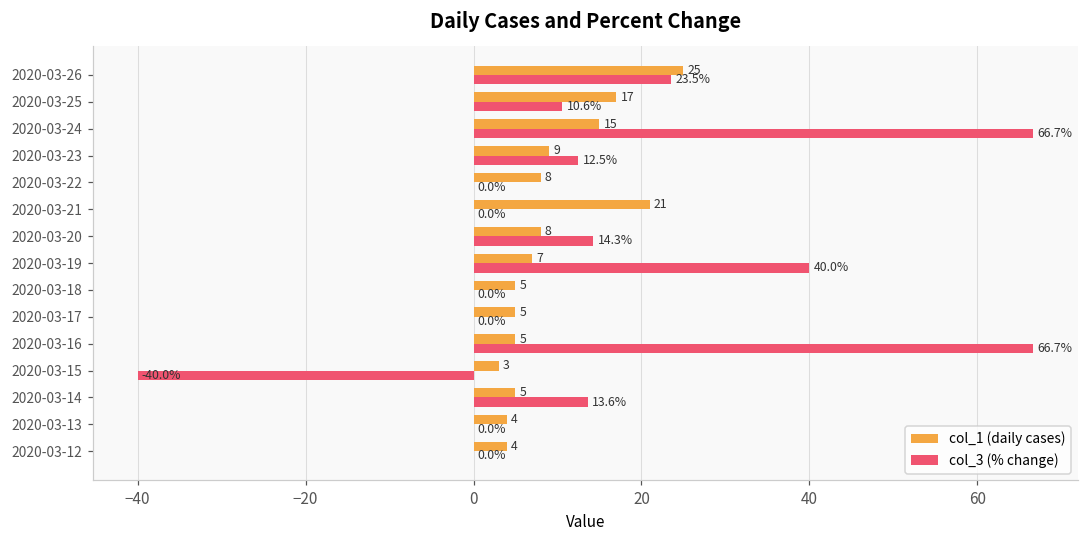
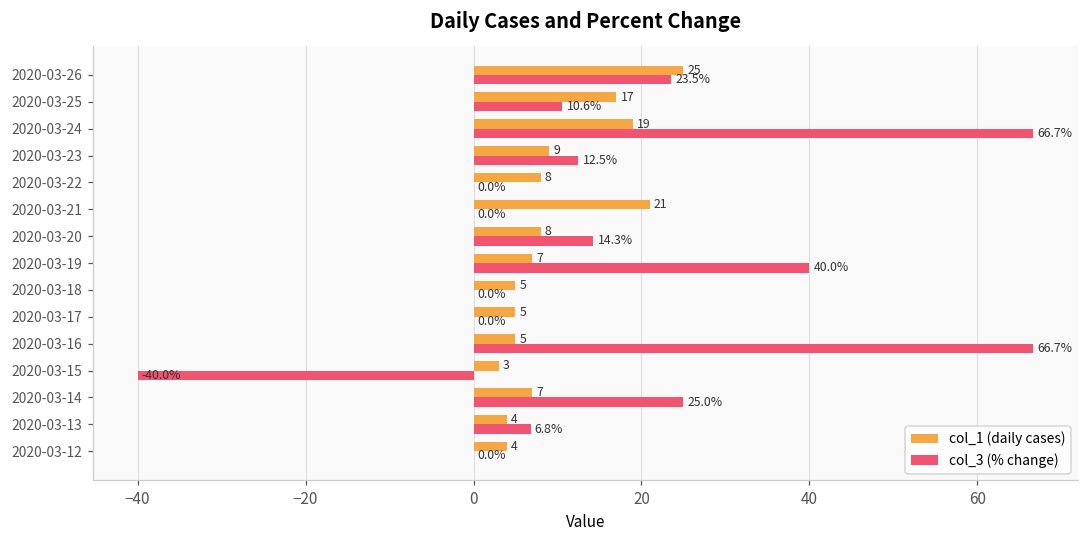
col_1 (daily cases), 2020-03-24: 15 -> 19
col_1 (daily cases), 2020-03-14: 5 -> 7
col_3 (% change), 2020-03-14: 13.6% -> 25.0%
col_3 (% change), 2020-03-13: 0.0% -> 6.8%
